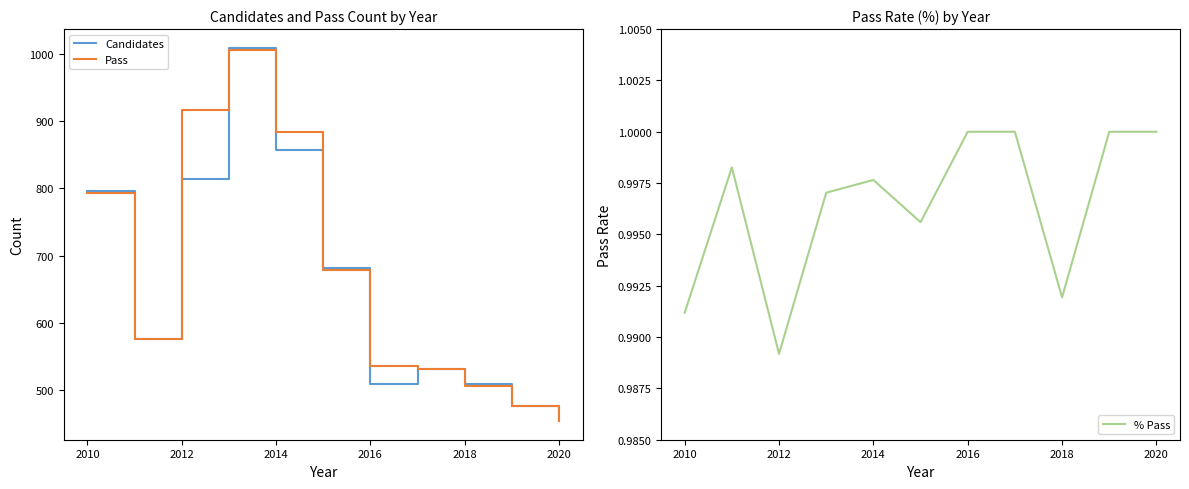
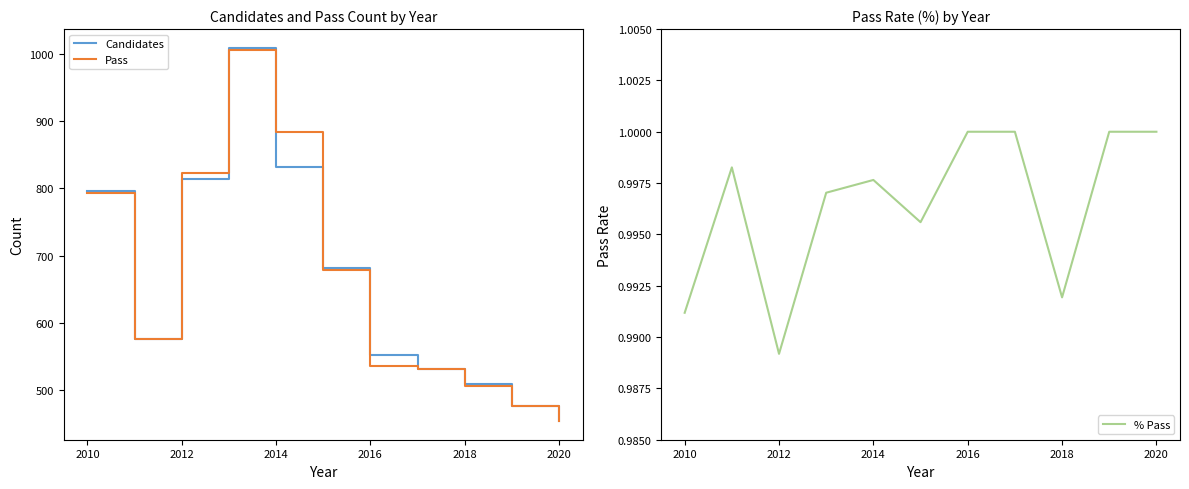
Candidates and Pass Count by Year, Pass, 2012: 920 -> 820
Candidates and Pass Count by Year, Candidates, 2014: 860 -> 830
Candidates and Pass Count by Year, Candidates, 2016: 510 -> 550
